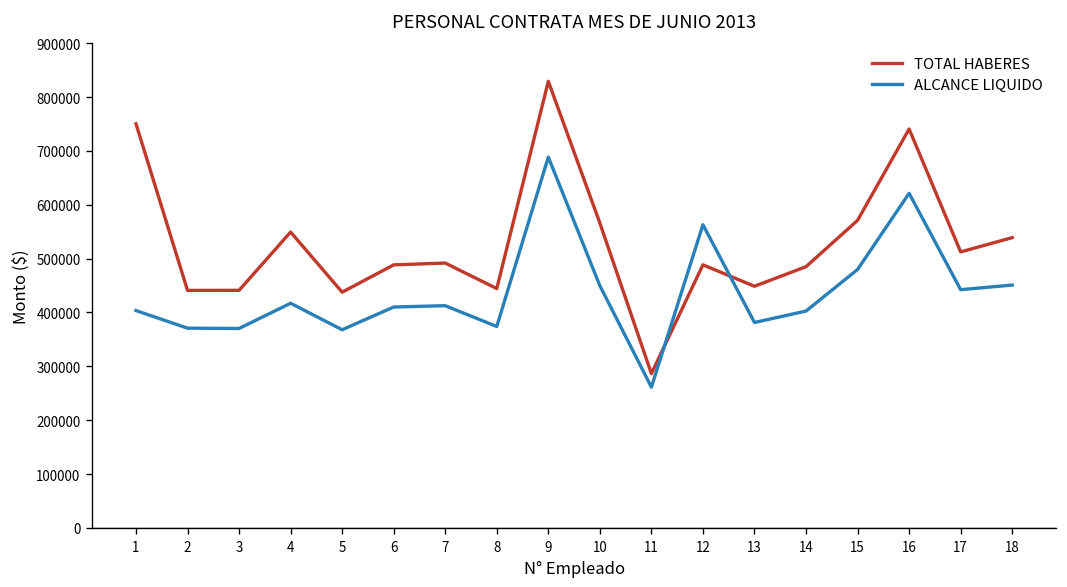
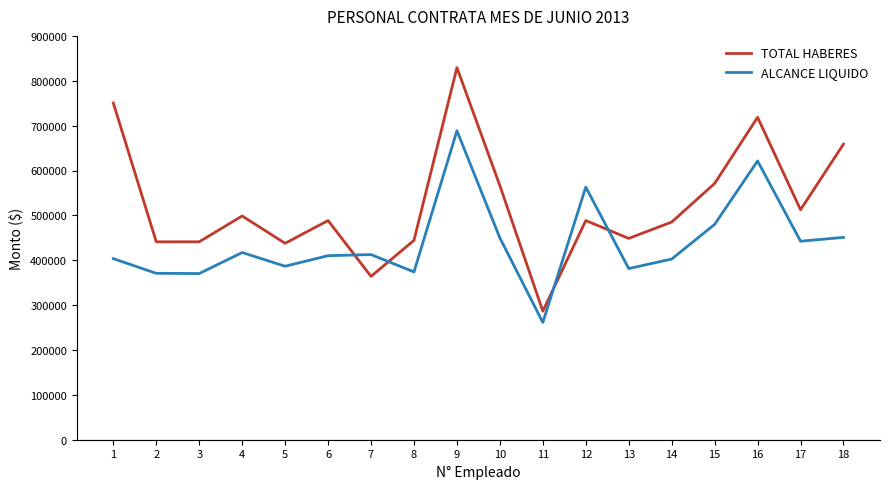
TOTAL HABERES, 4: 550000 -> 500000
ALCANCE LIQUIDO, 5: 370000 -> 390000
TOTAL HABERES, 7: 490000 -> 360000
TOTAL HABERES, 16: 740000 -> 720000
TOTAL HABERES, 18: 540000 -> 660000
